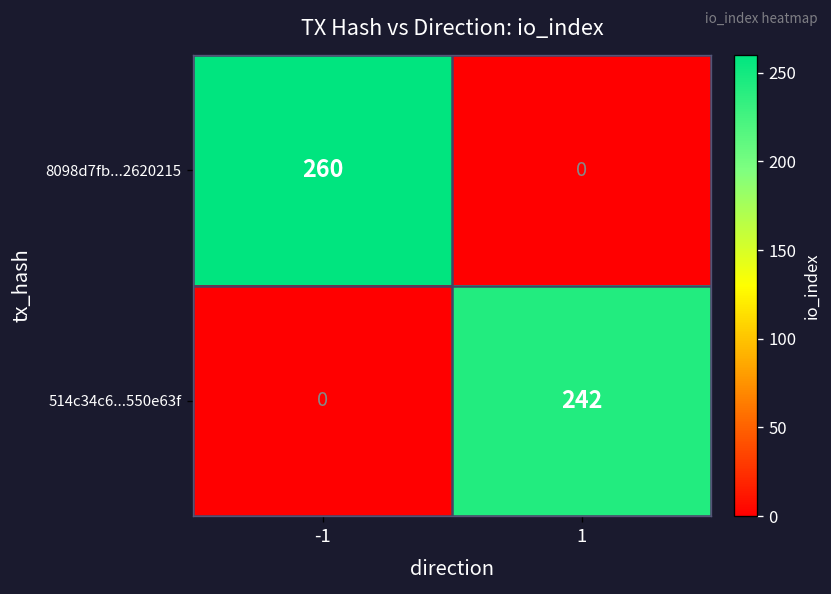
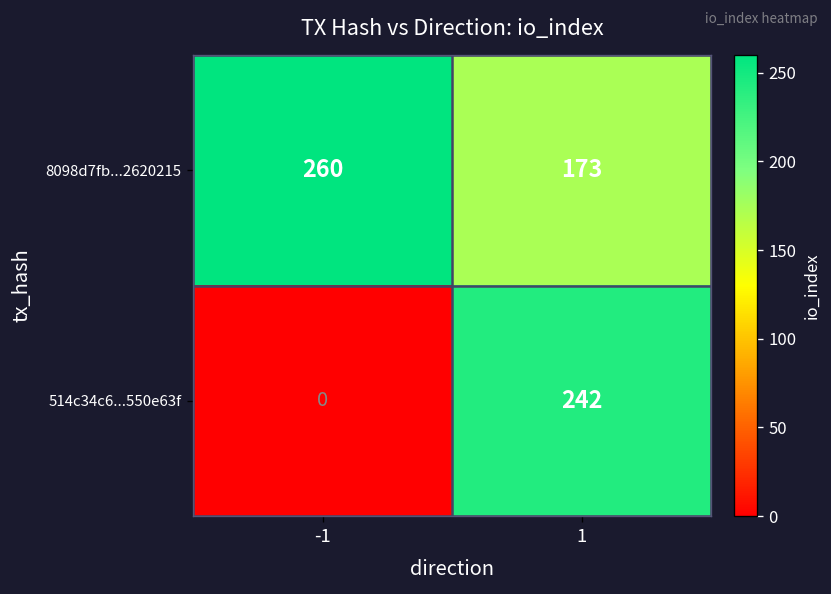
8098d7fb...2620215, 1: 0 -> 173
